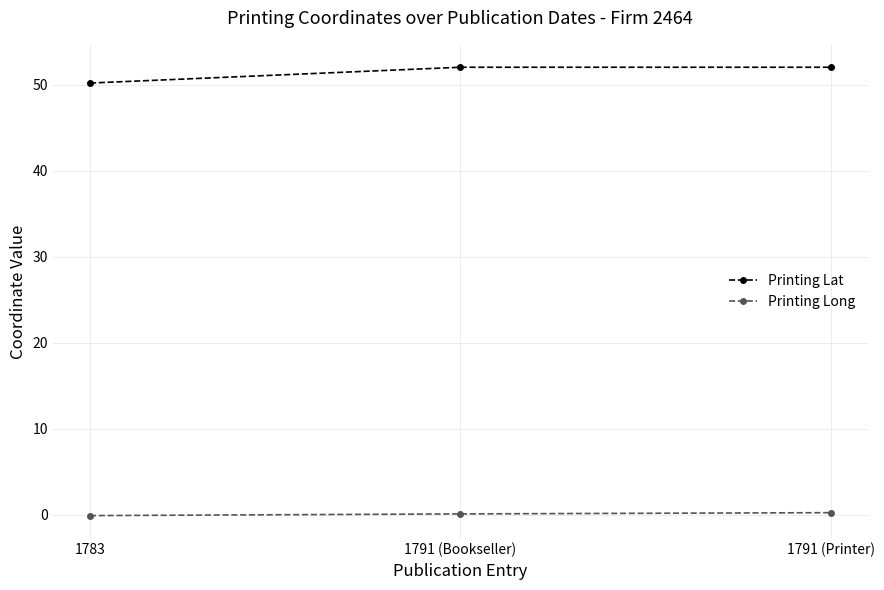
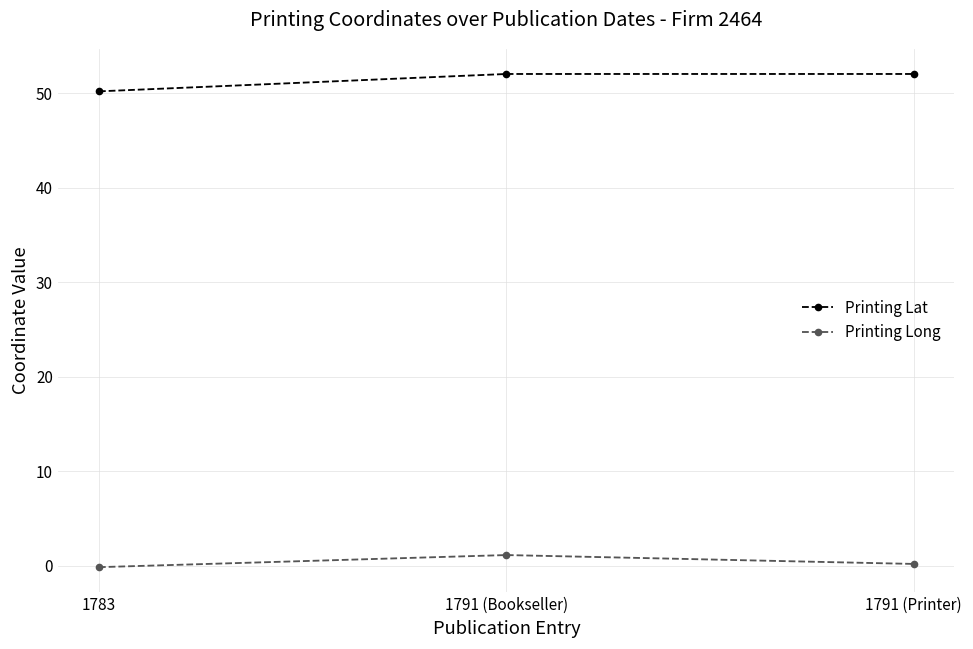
Printing Long, 1791 (Bookseller): 0 -> 1
